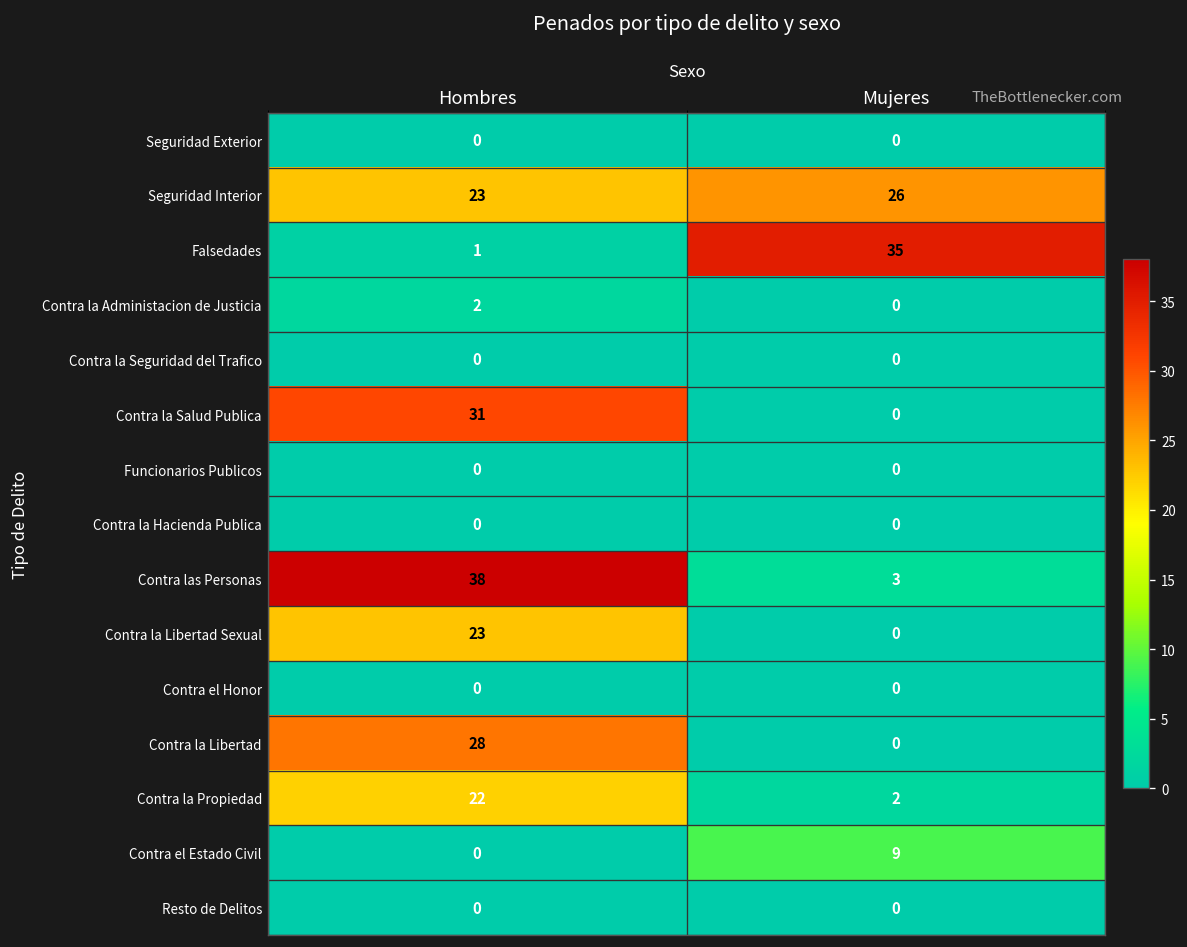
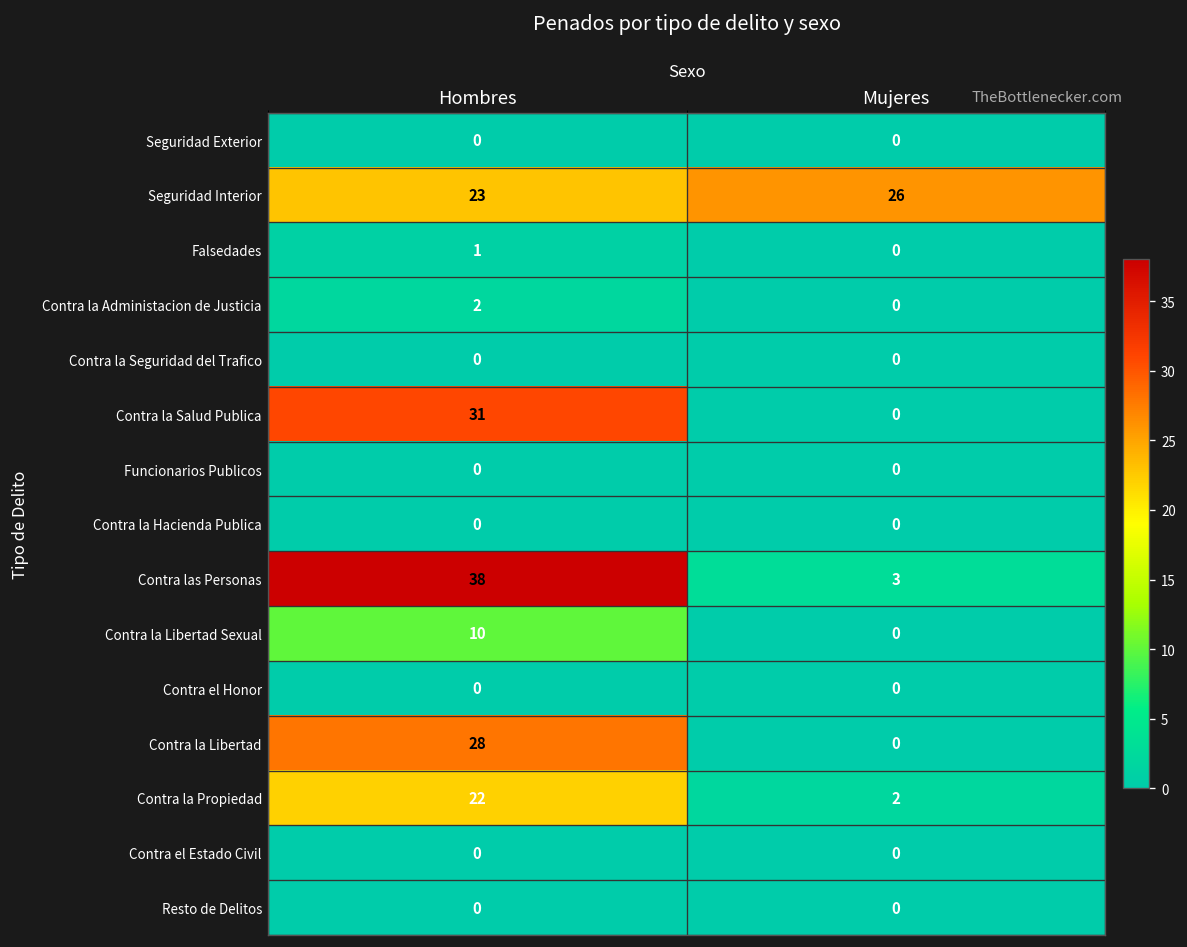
Falsedades, Mujeres: 35 -> 0
Contra la Libertad Sexual, Hombres: 23 -> 10
Contra el Estado Civil, Mujeres: 9 -> 0
